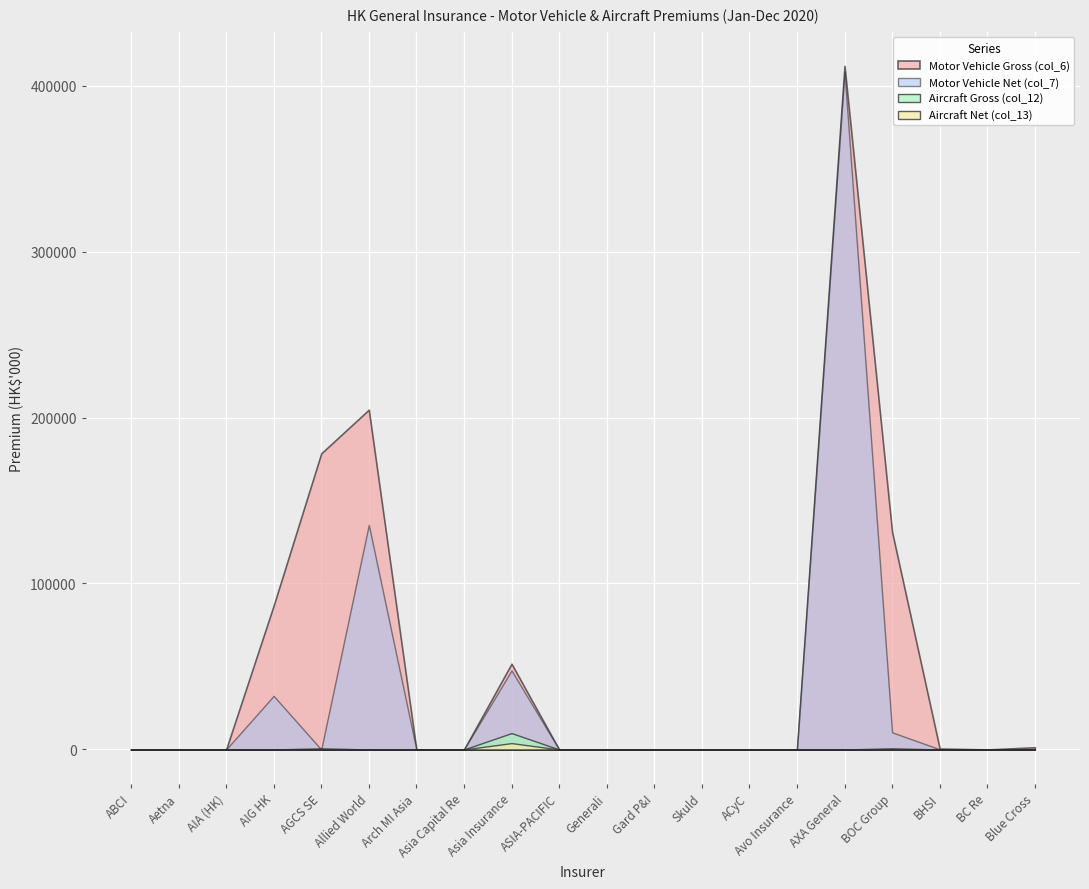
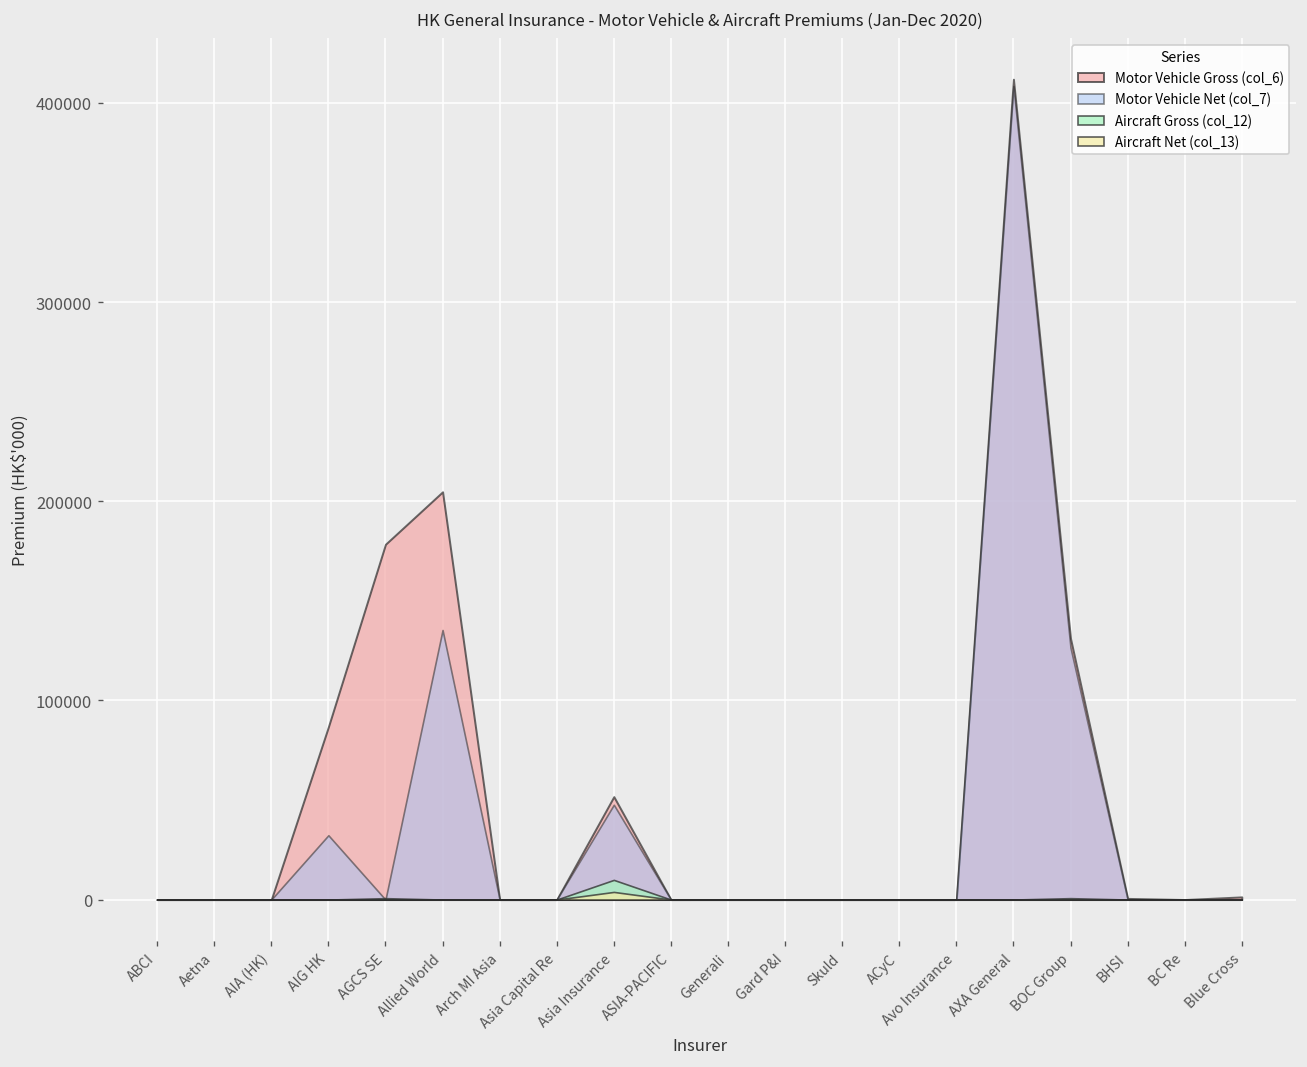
Motor Vehicle Net (col_7), BOC Group: 10000 -> 126000
